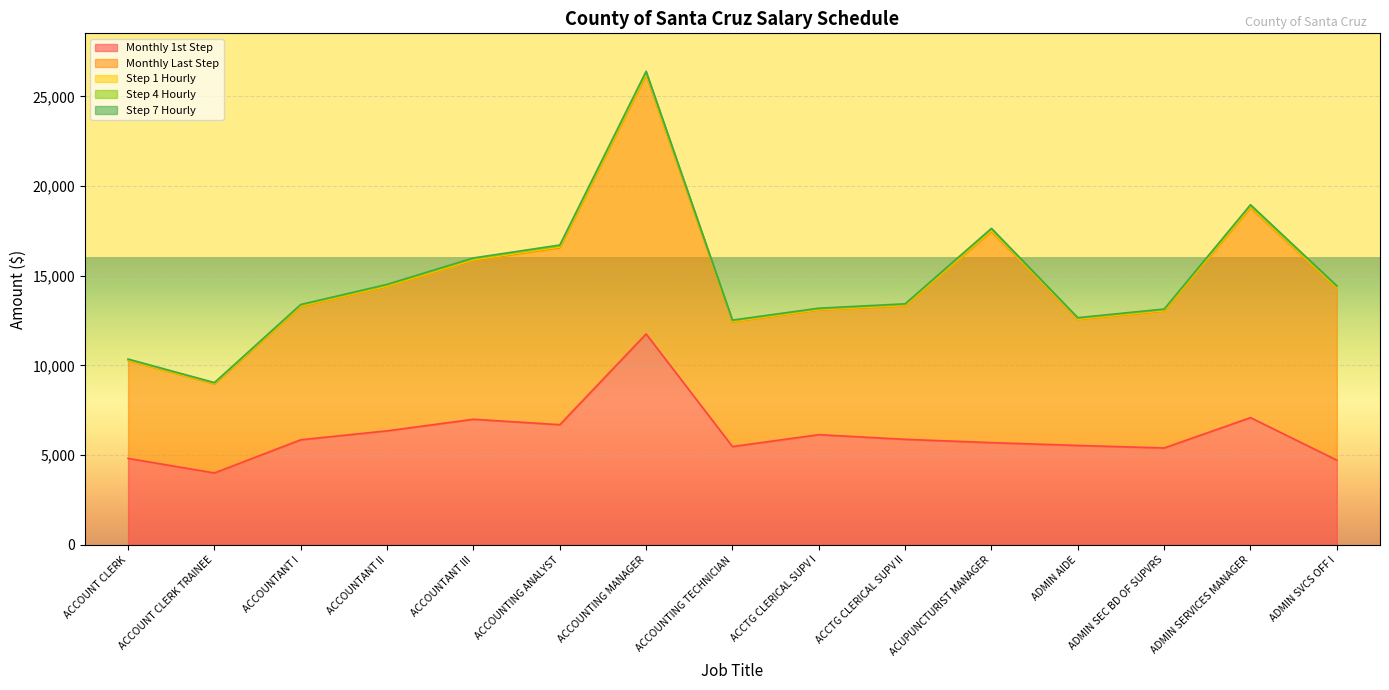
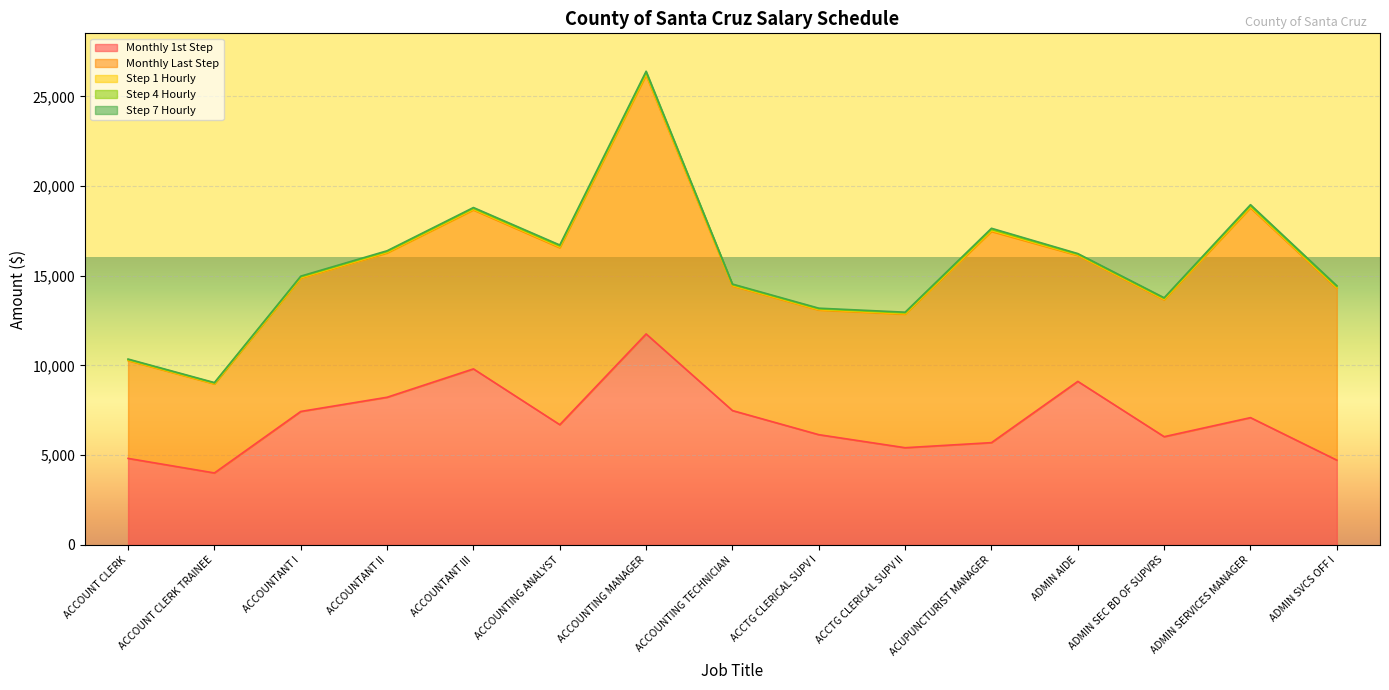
Monthly 1st Step, ACCOUNTANT I: 5,900 -> 7,400
Monthly 1st Step, ACCOUNTANT II: 6,400 -> 8,200
Monthly 1st Step, ACCOUNTANT III: 7,000 -> 9,800
Monthly 1st Step, ACCOUNTING TECHNICIAN: 5,500 -> 7,500
Monthly 1st Step, ACCTG CLERICAL SUPV II: 5,900 -> 5,400
Monthly 1st Step, ADMIN AIDE: 5,500 -> 9,100
Monthly 1st Step, ADMIN SEC BD OF SUPVRS: 5,400 -> 6,000
